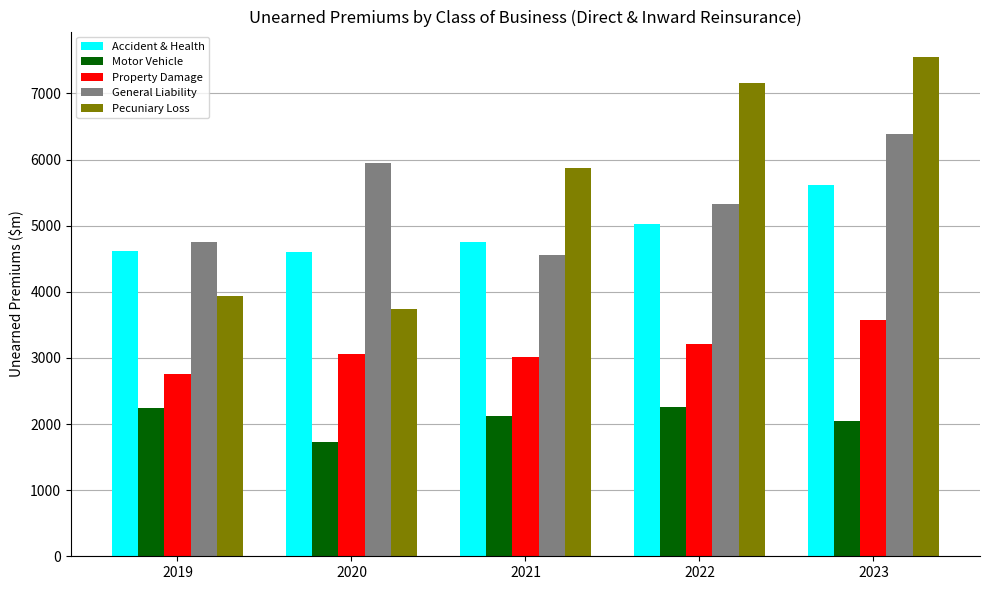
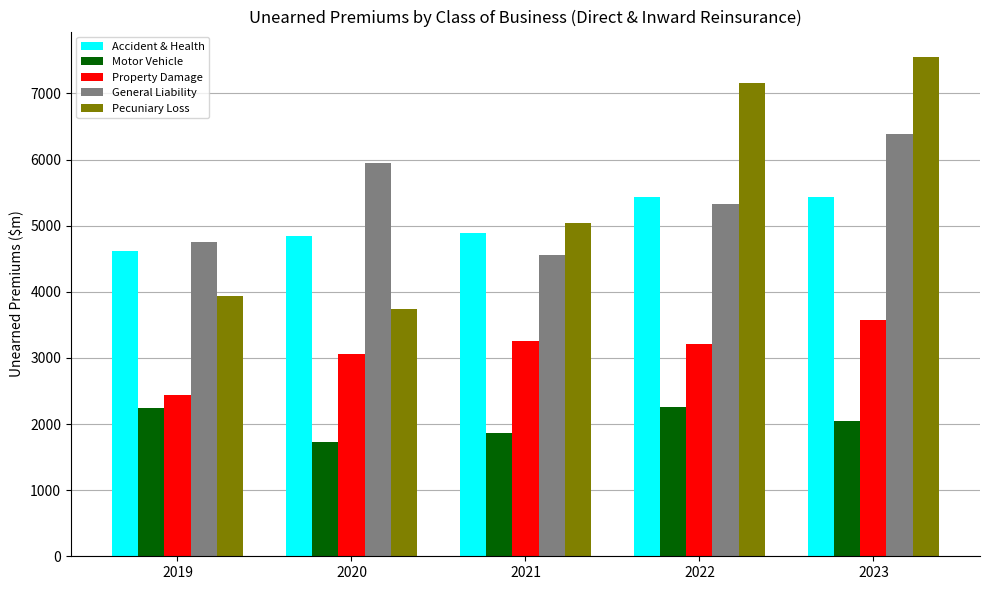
Property Damage, 2019: 2800 -> 2400
Accident & Health, 2020: 4600 -> 4800
Accident & Health, 2021: 4800 -> 4900
Motor Vehicle, 2021: 2100 -> 1900
Property Damage, 2021: 3000 -> 3300
Pecuniary Loss, 2021: 5900 -> 5000
Accident & Health, 2022: 5000 -> 5400
Accident & Health, 2023: 5600 -> 5400
